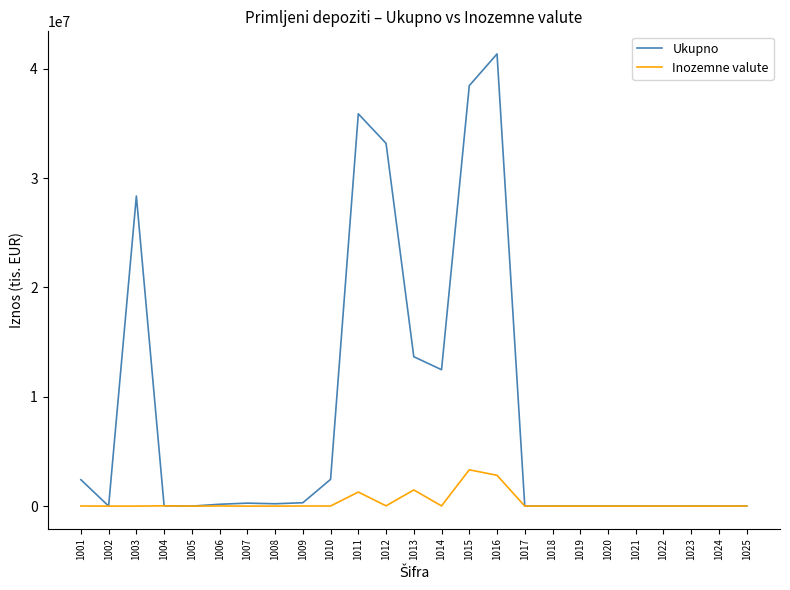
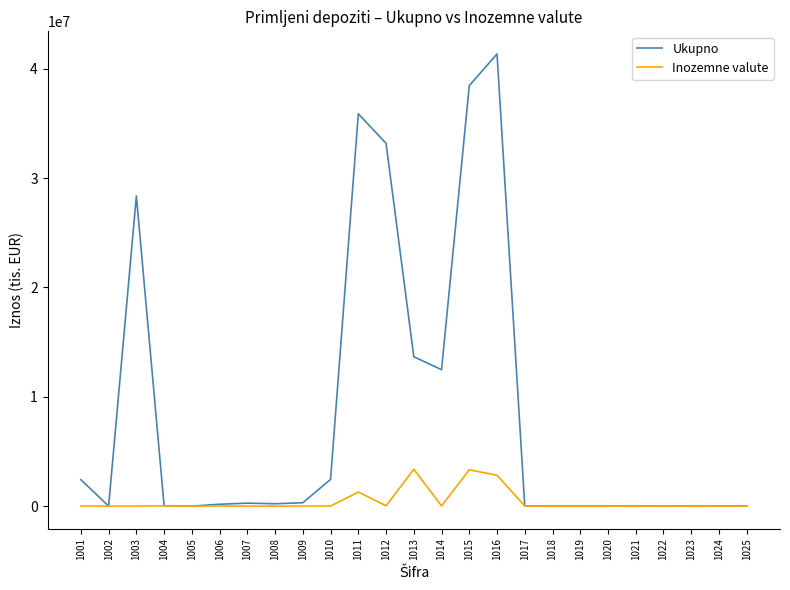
Inozemne valute, 1013: 1500000 -> 3400000
